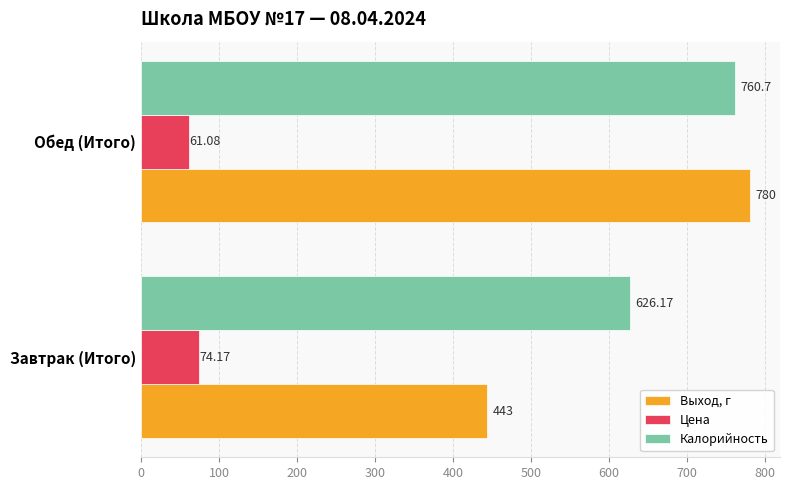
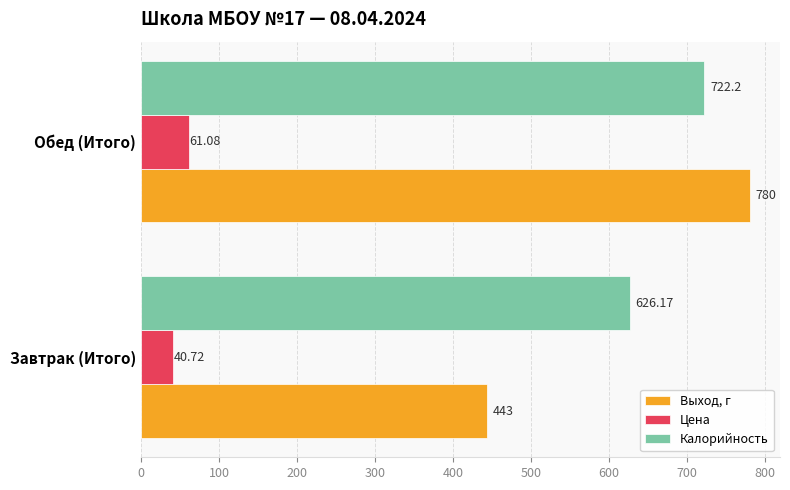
Калорийность, Обед (Итого): 760.7 -> 722.2
Цена, Завтрак (Итого): 74.17 -> 40.72
